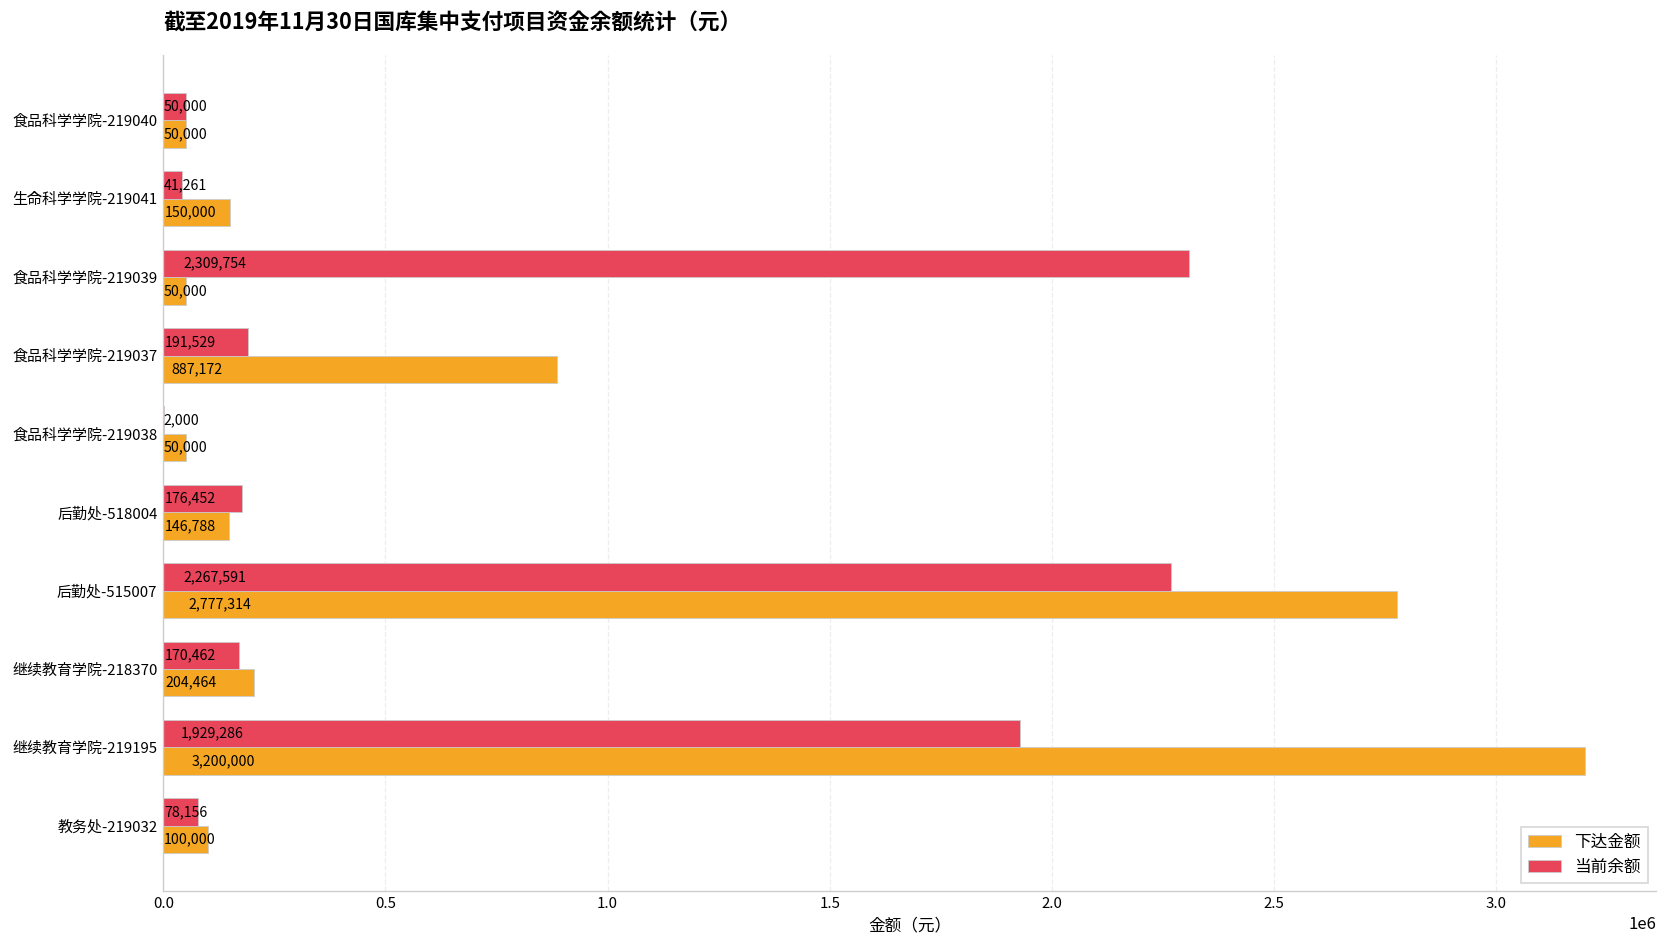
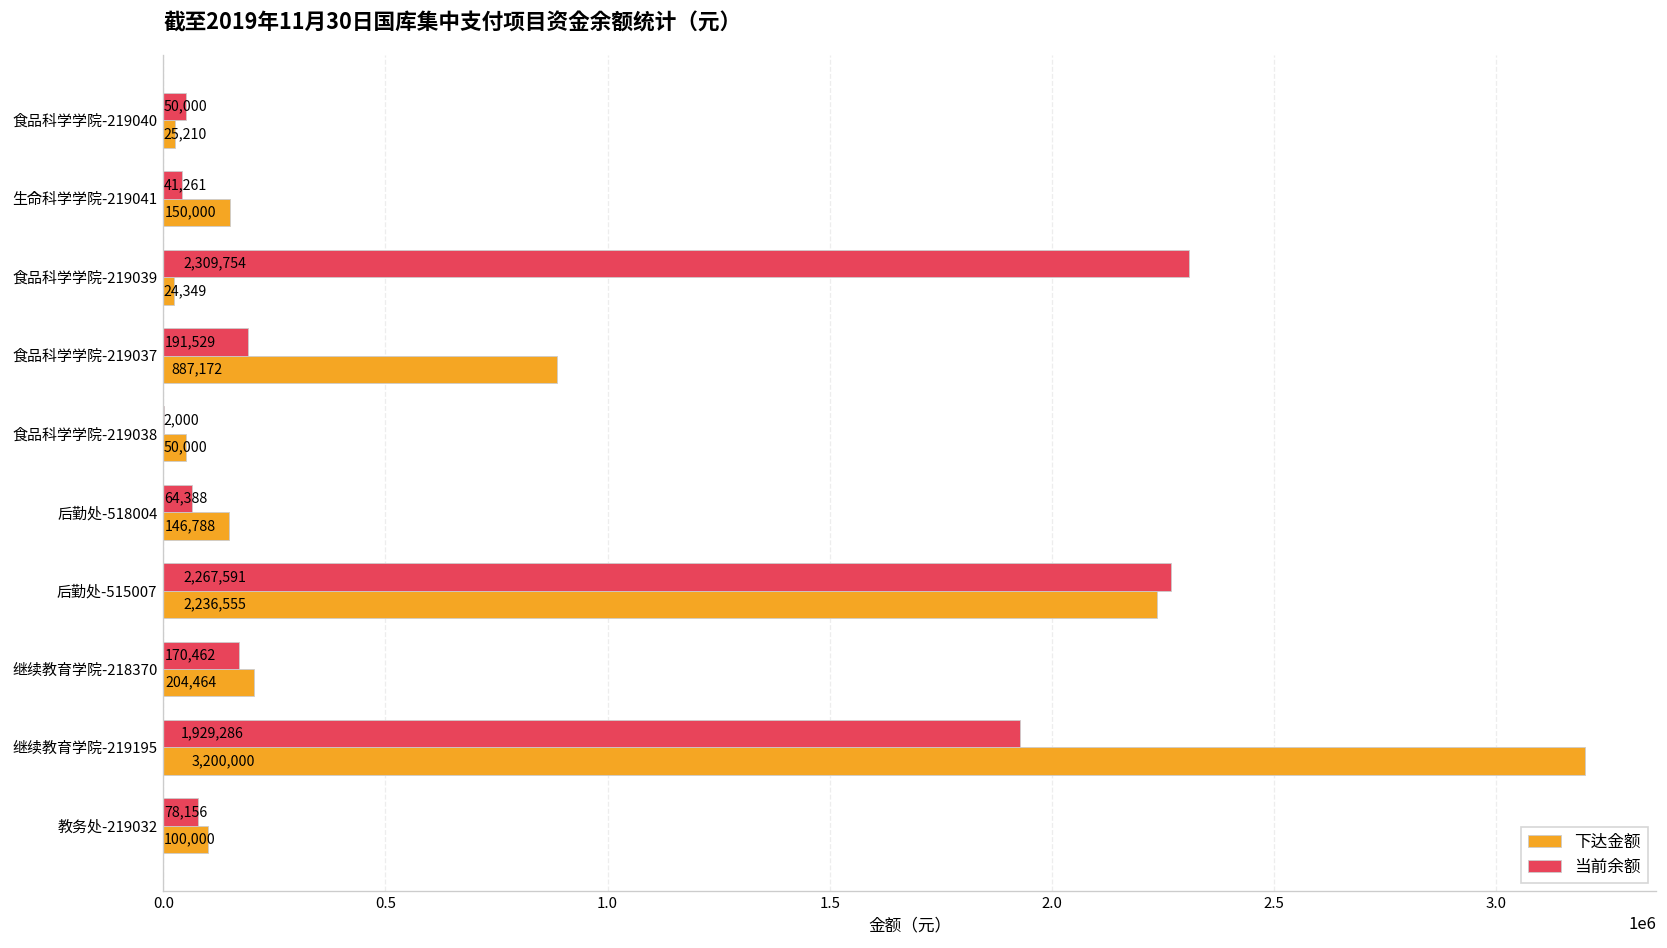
下达金额, 食品科学学院-219040: 50,000 -> 25,210
下达金额, 食品科学学院-219039: 50,000 -> 24,349
当前余额, 后勤处-518004: 176,452 -> 64,388
下达金额, 后勤处-515007: 2,777,314 -> 2,236,555
